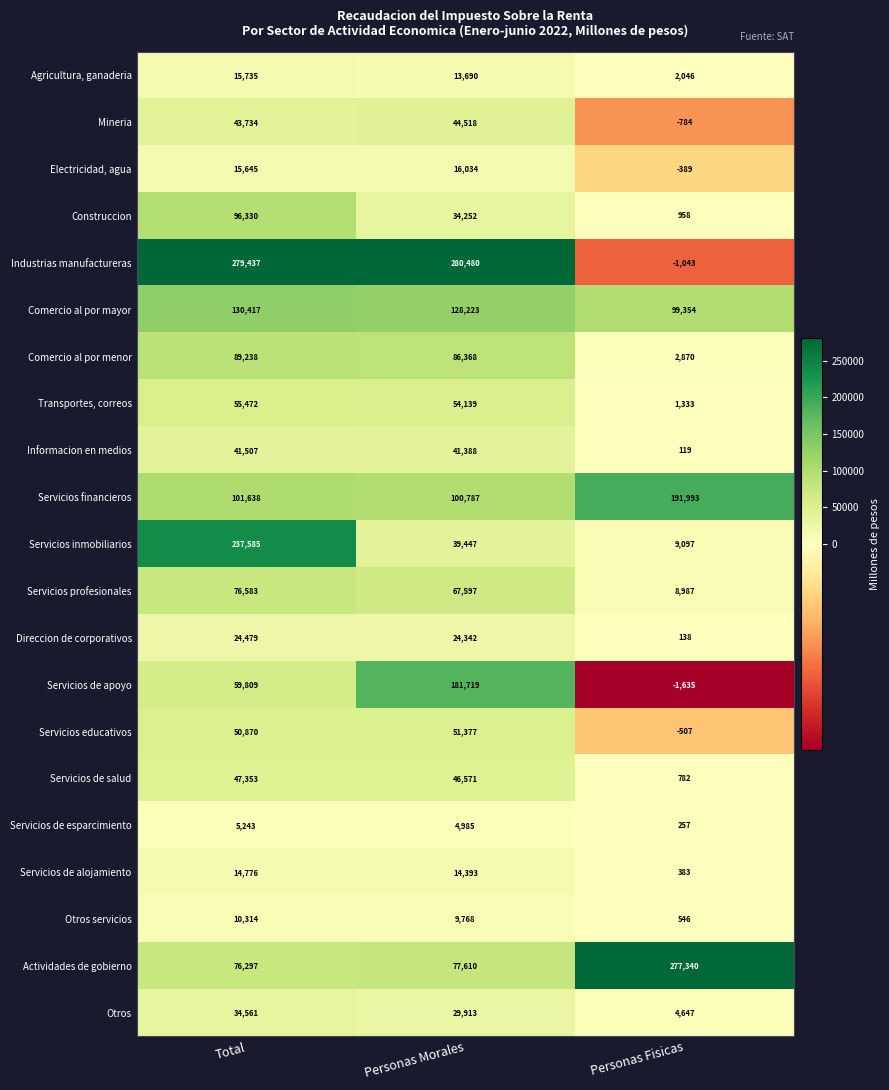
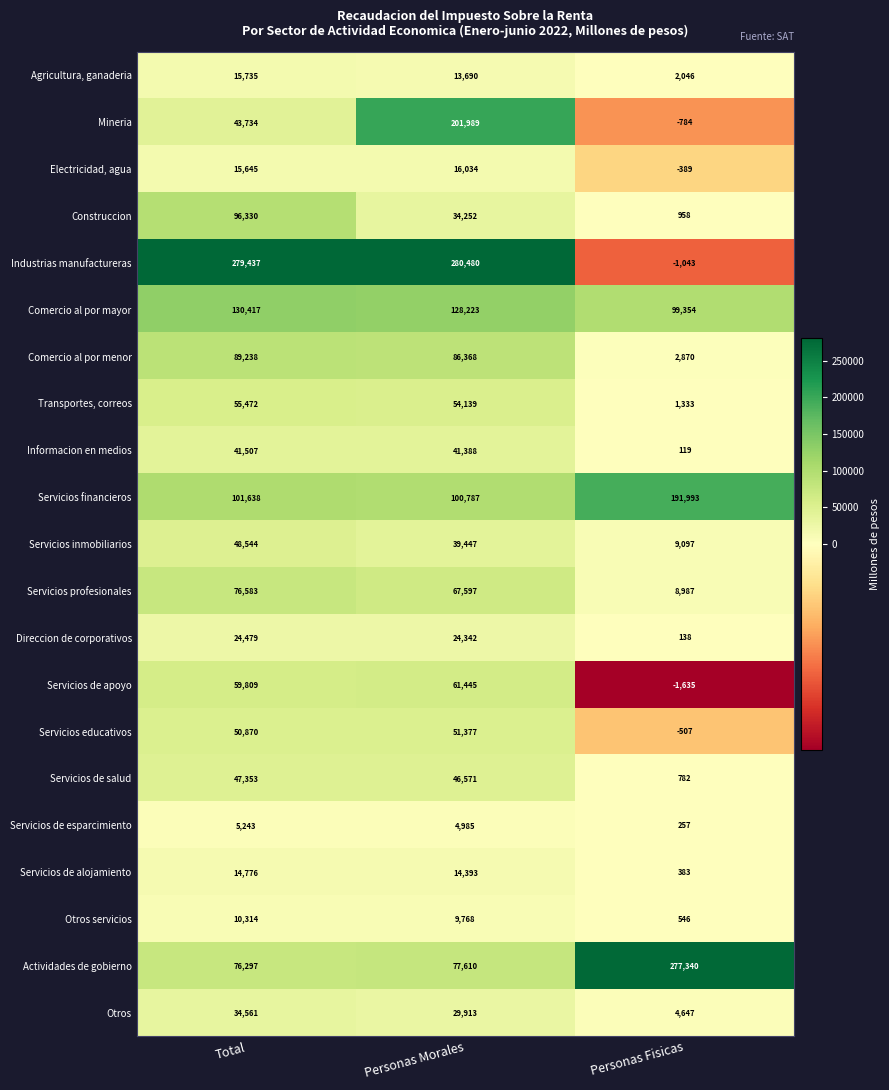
Mineria, Personas Morales: 44,518 -> 201,989
Servicios inmobiliarios, Total: 237,585 -> 48,544
Servicios de apoyo, Personas Morales: 181,719 -> 61,445
